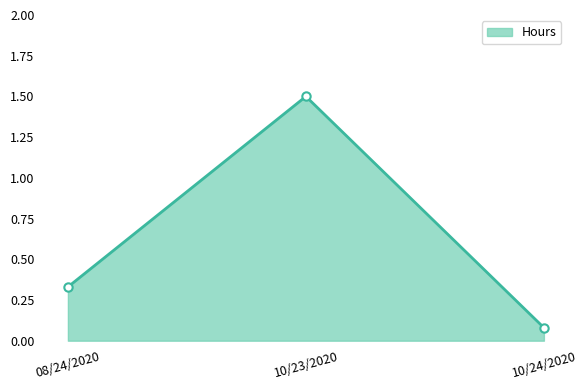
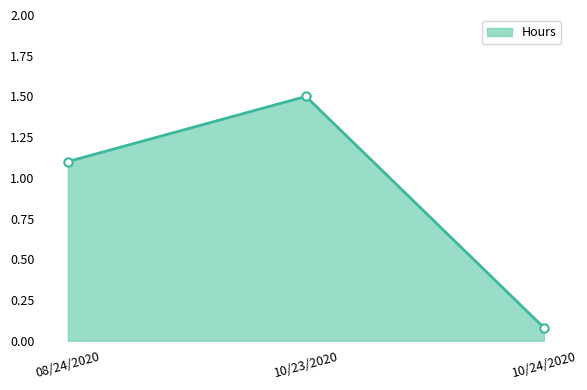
08/24/2020: 0.33 -> 1.10
